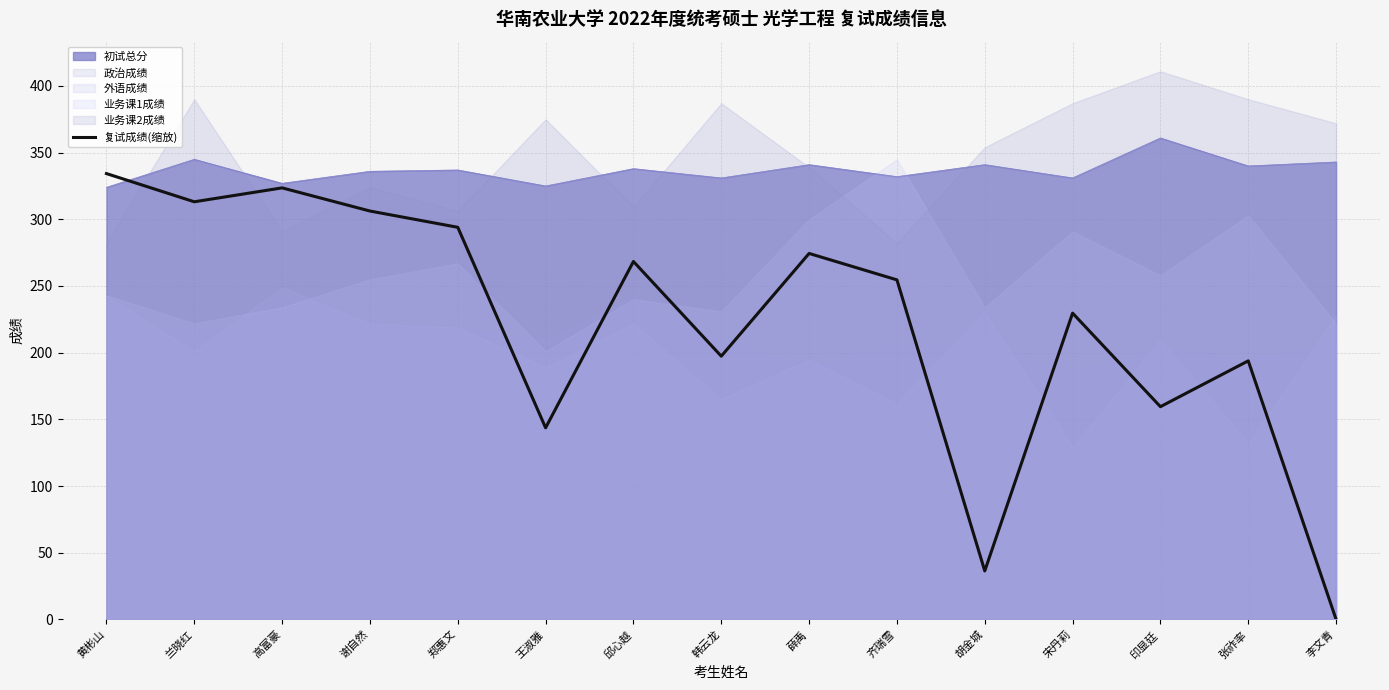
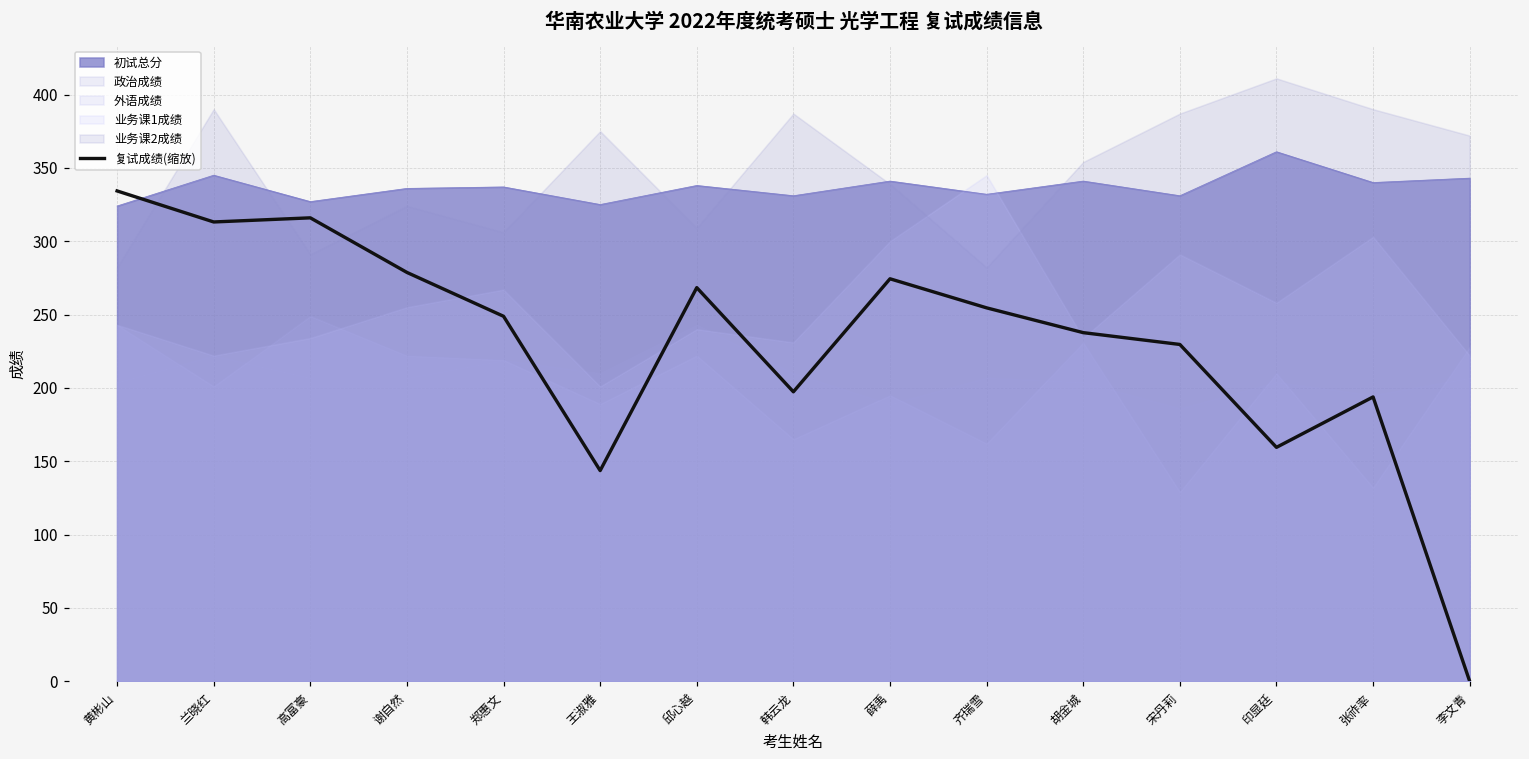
复试成绩(缩放), 高富豪: 324 -> 316
复试成绩(缩放), 谢自然: 306 -> 279
复试成绩(缩放), 郑惠文: 294 -> 249
复试成绩(缩放), 胡金城: 36 -> 238
